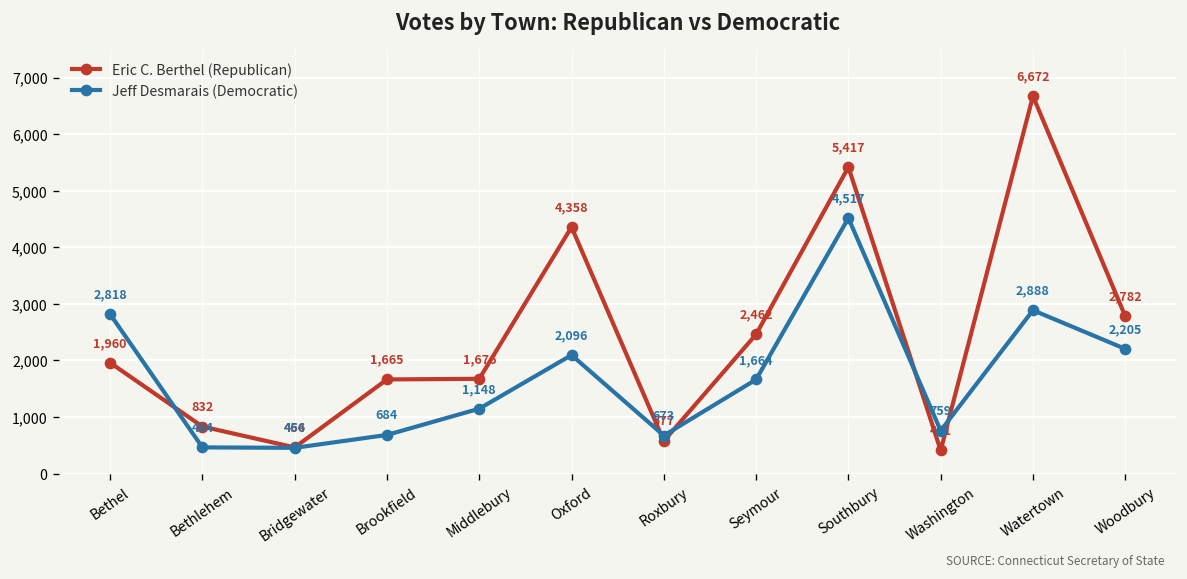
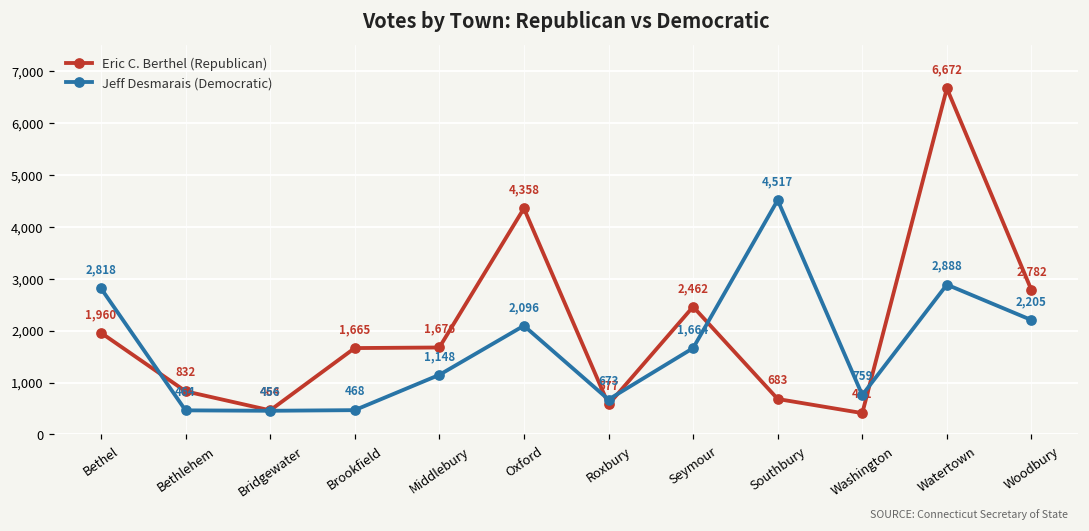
Jeff Desmarais (Democratic), Brookfield: 684 -> 468
Eric C. Berthel (Republican), Southbury: 5,417 -> 683
